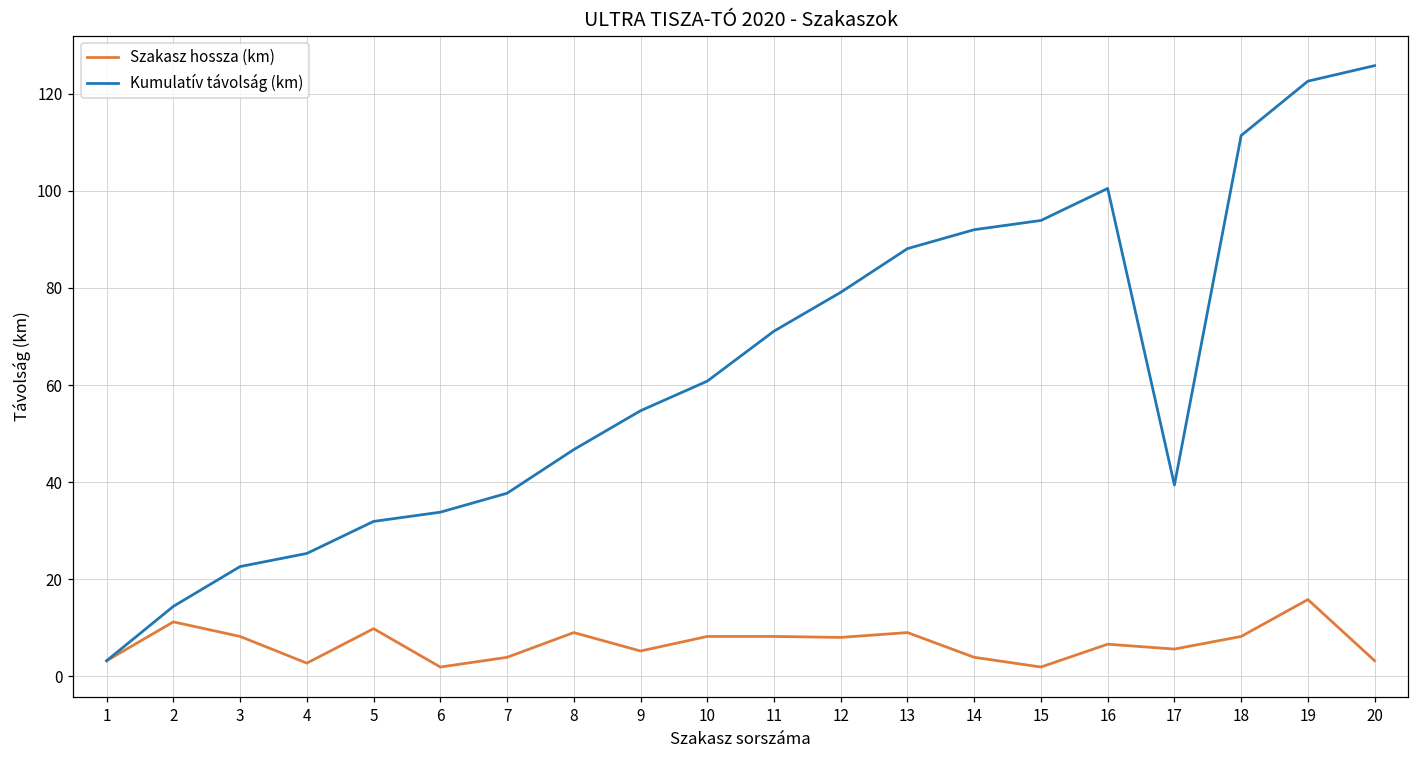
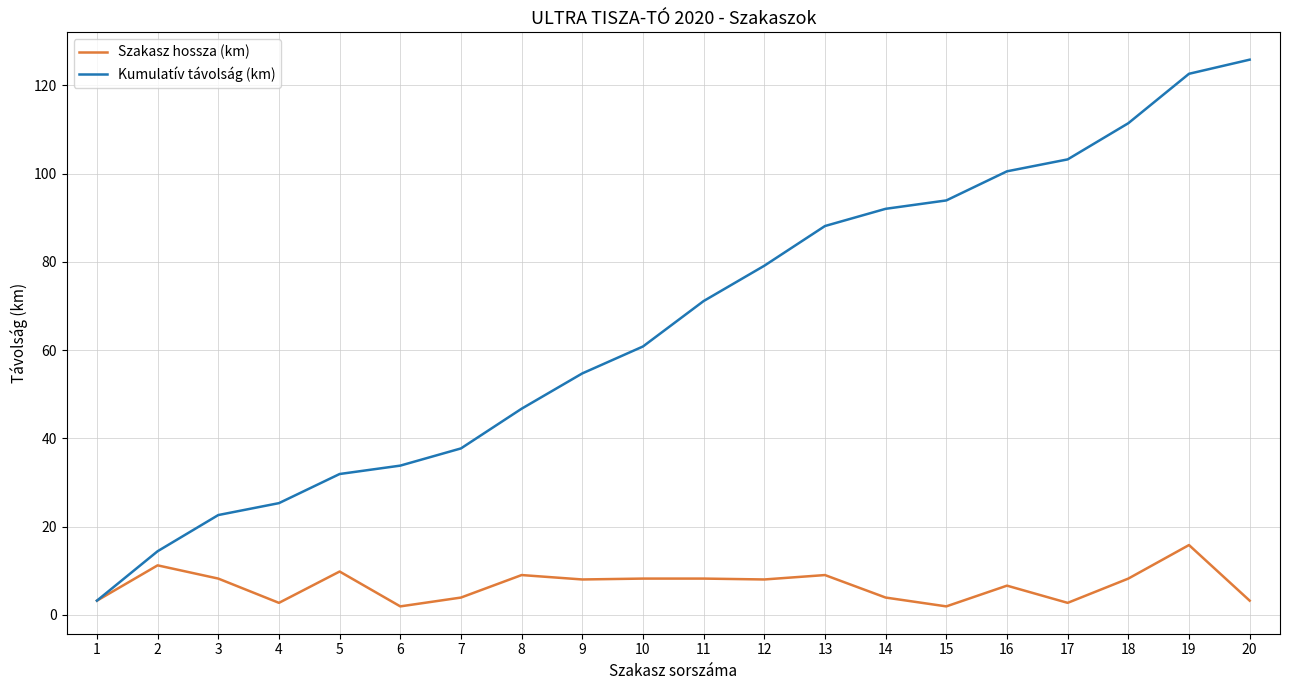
Szakasz hossza (km), 9: 5 -> 8
Szakasz hossza (km), 17: 6 -> 3
Kumulatív távolság (km), 17: 39 -> 103
